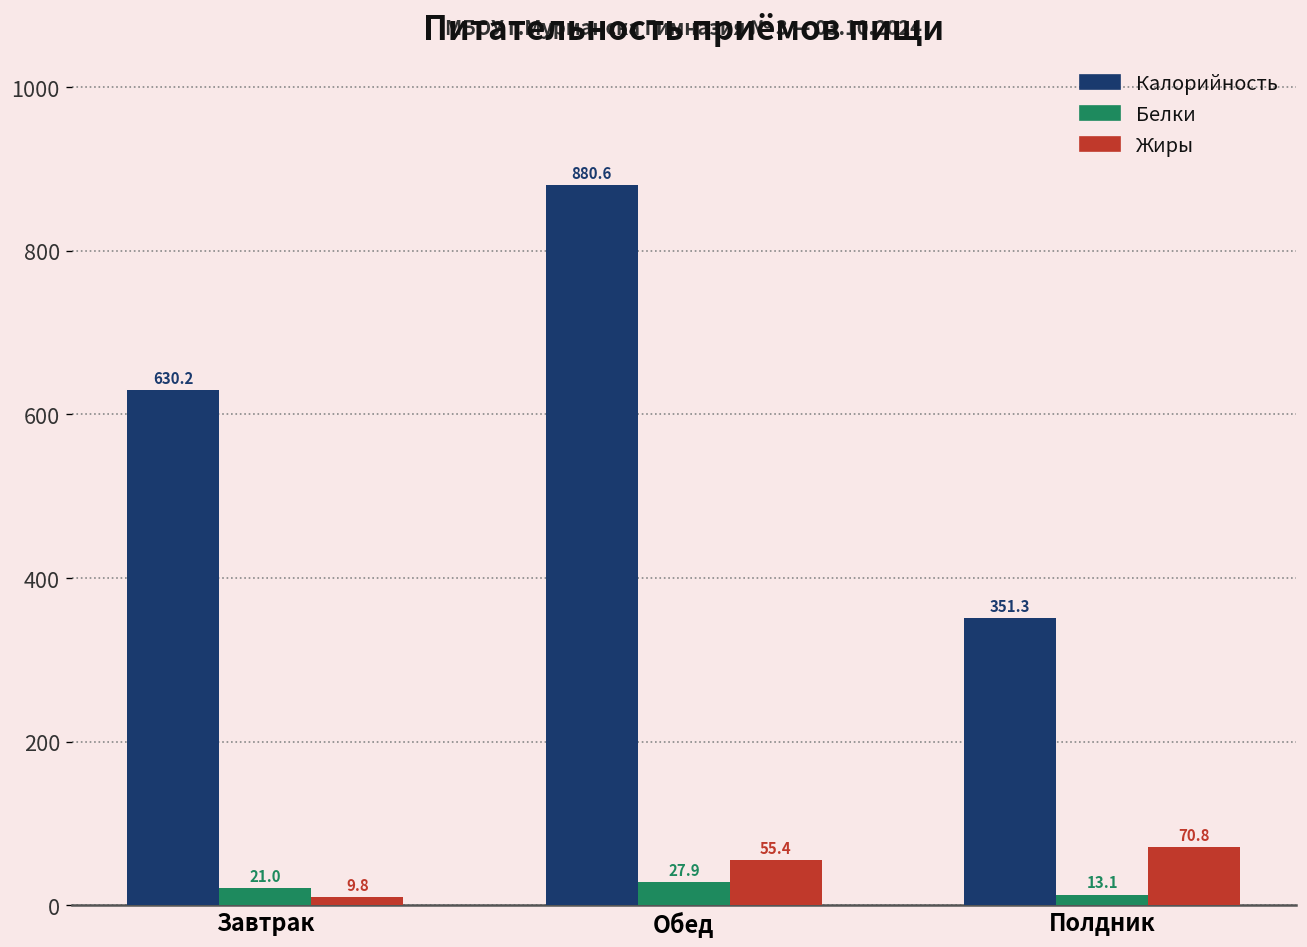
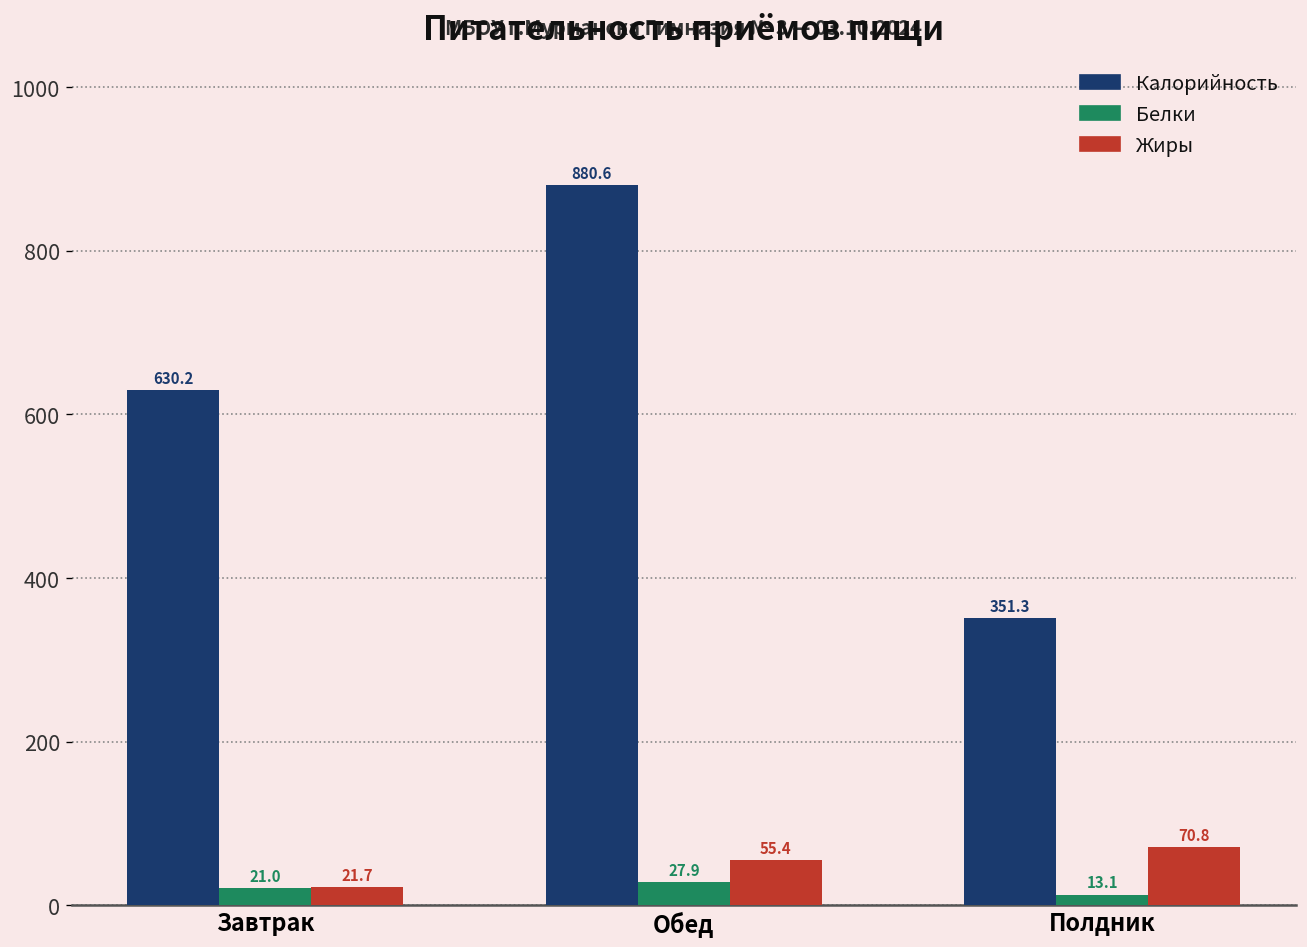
Жиры, Завтрак: 9.8 -> 21.7
